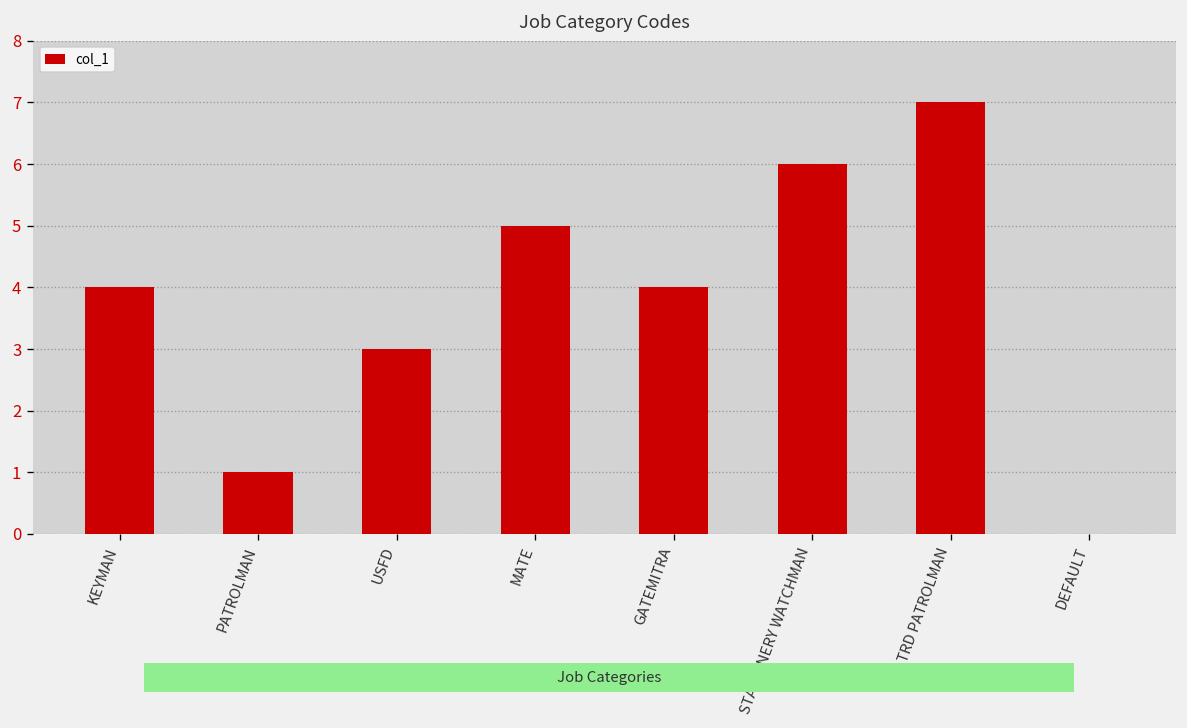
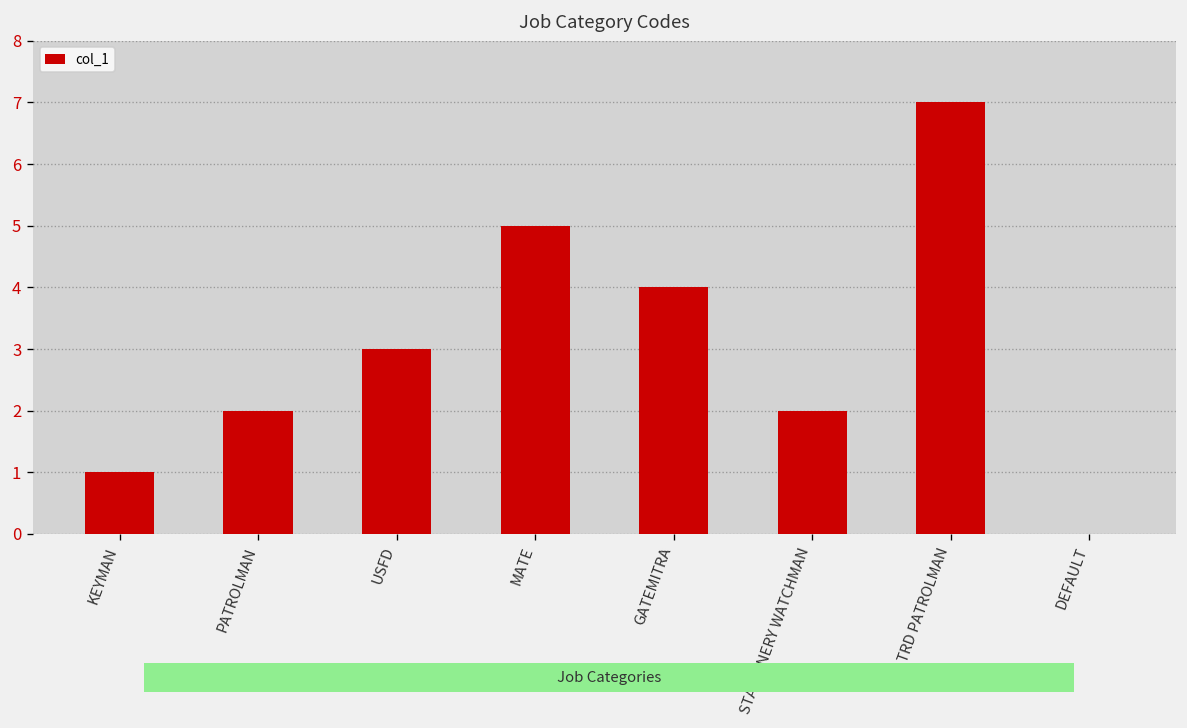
KEYMAN: 4 -> 1
PATROLMAN: 1 -> 2
STATIONERY WATCHMAN: 6 -> 2
